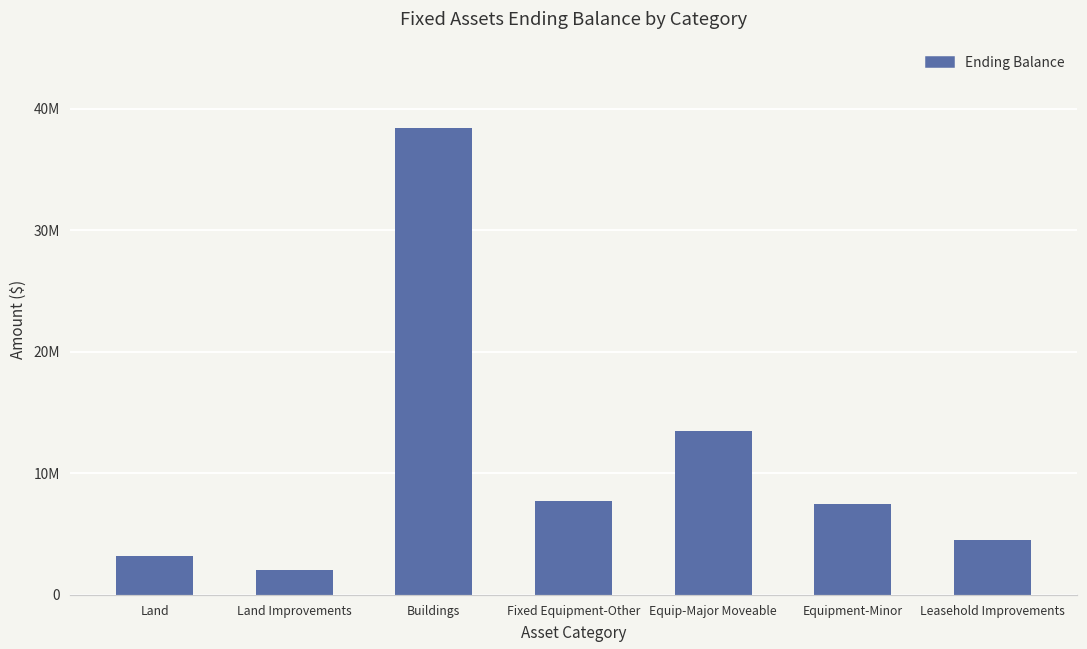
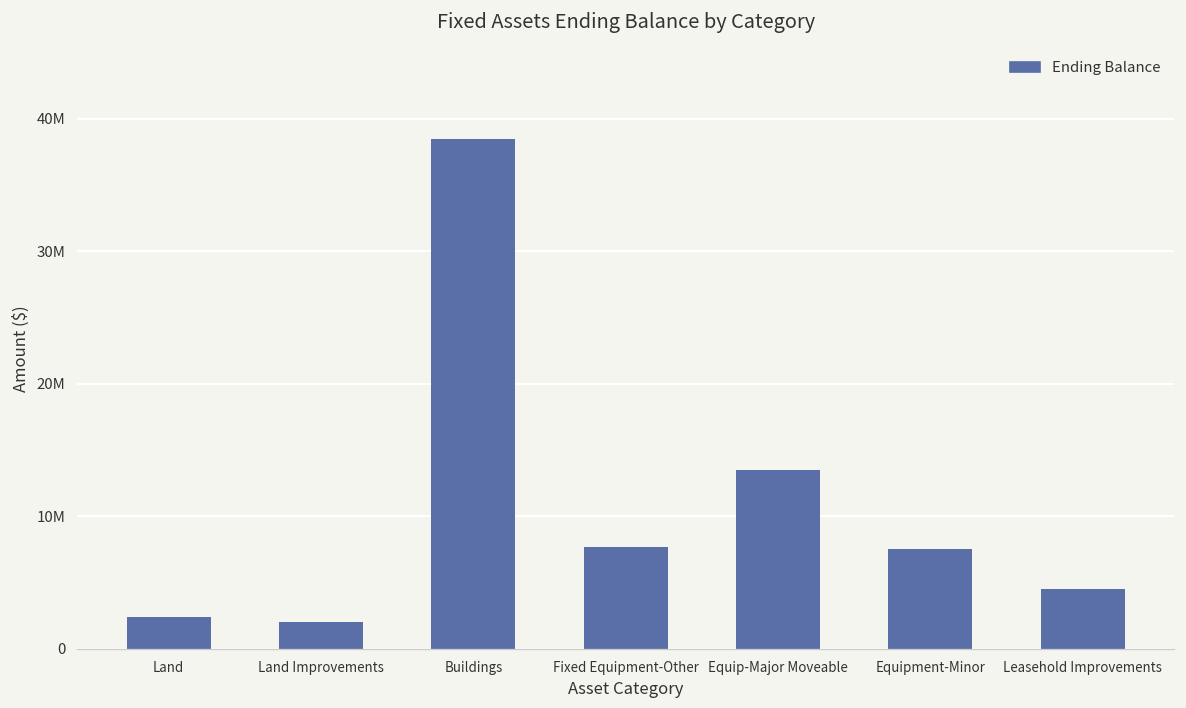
Land: 3200000 -> 2400000
